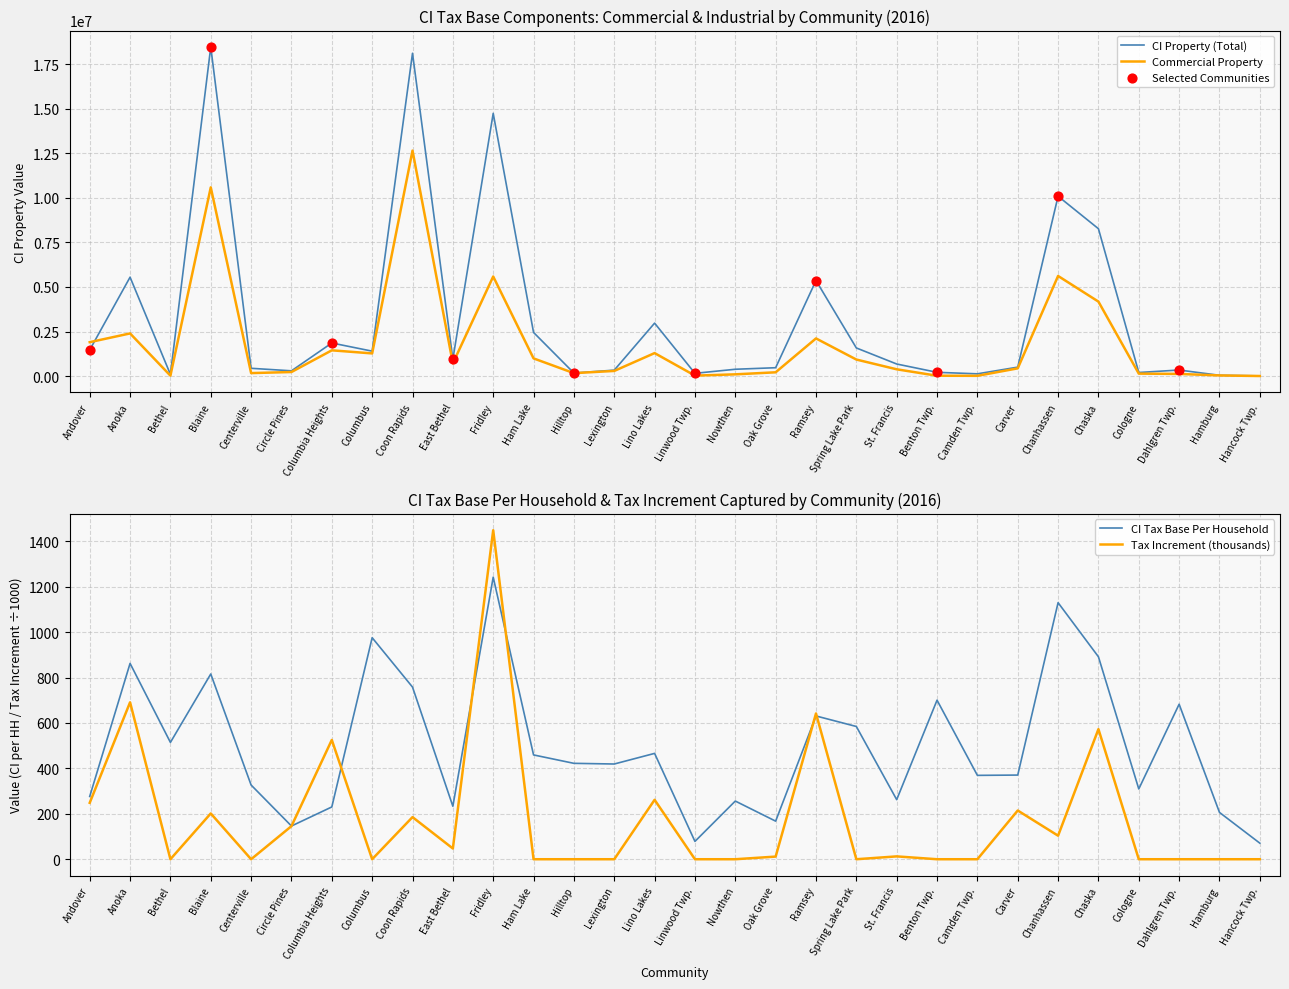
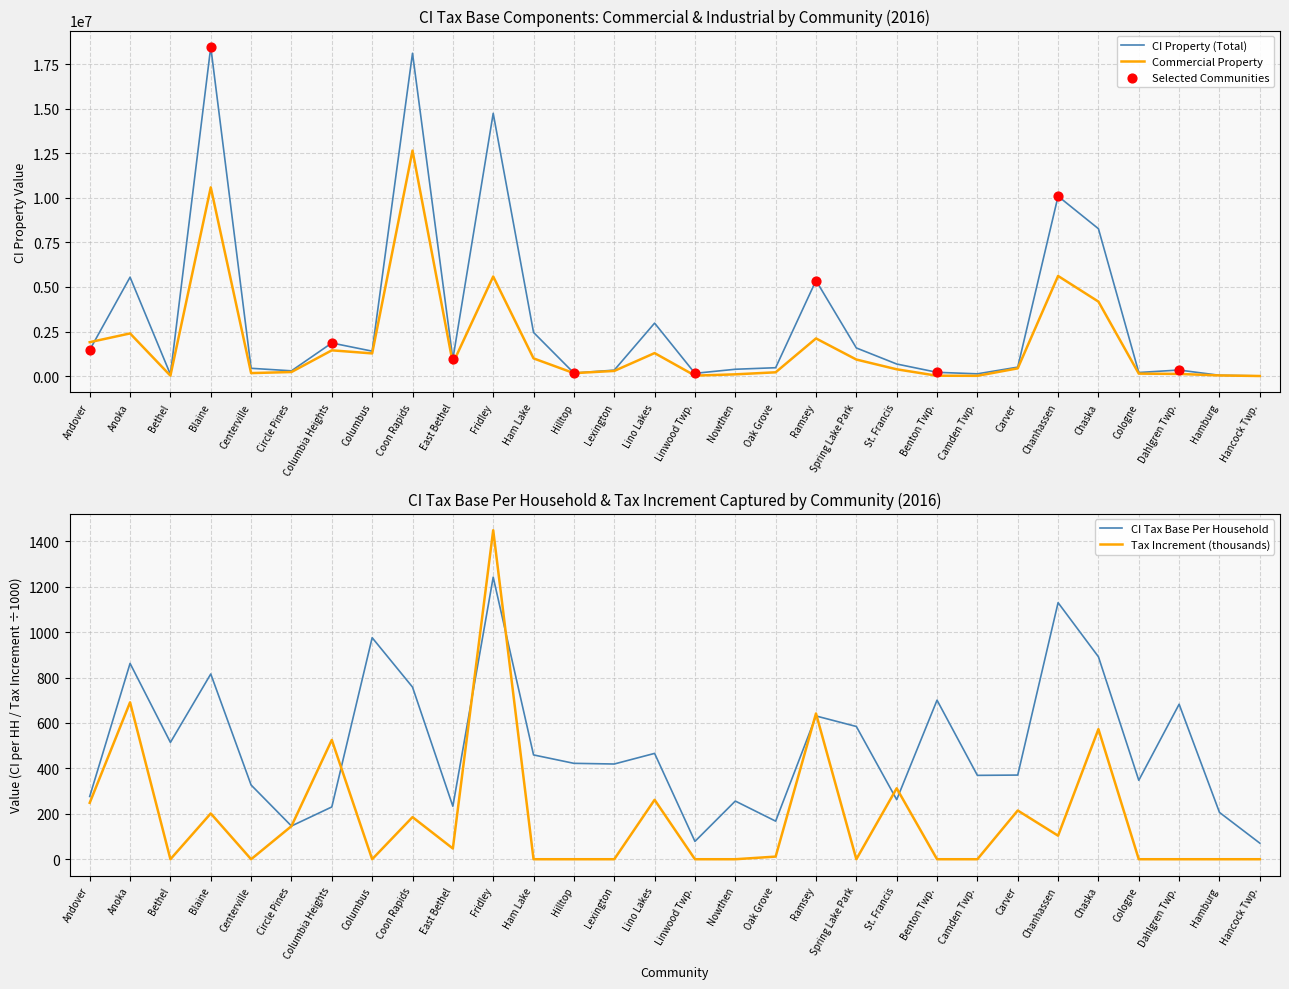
CI Tax Base Per Household & Tax Increment Captured by Community (2016), Tax Increment (thousands), St. Francis: 10 -> 310
CI Tax Base Per Household & Tax Increment Captured by Community (2016), CI Tax Base Per Household, Cologne: 310 -> 350
